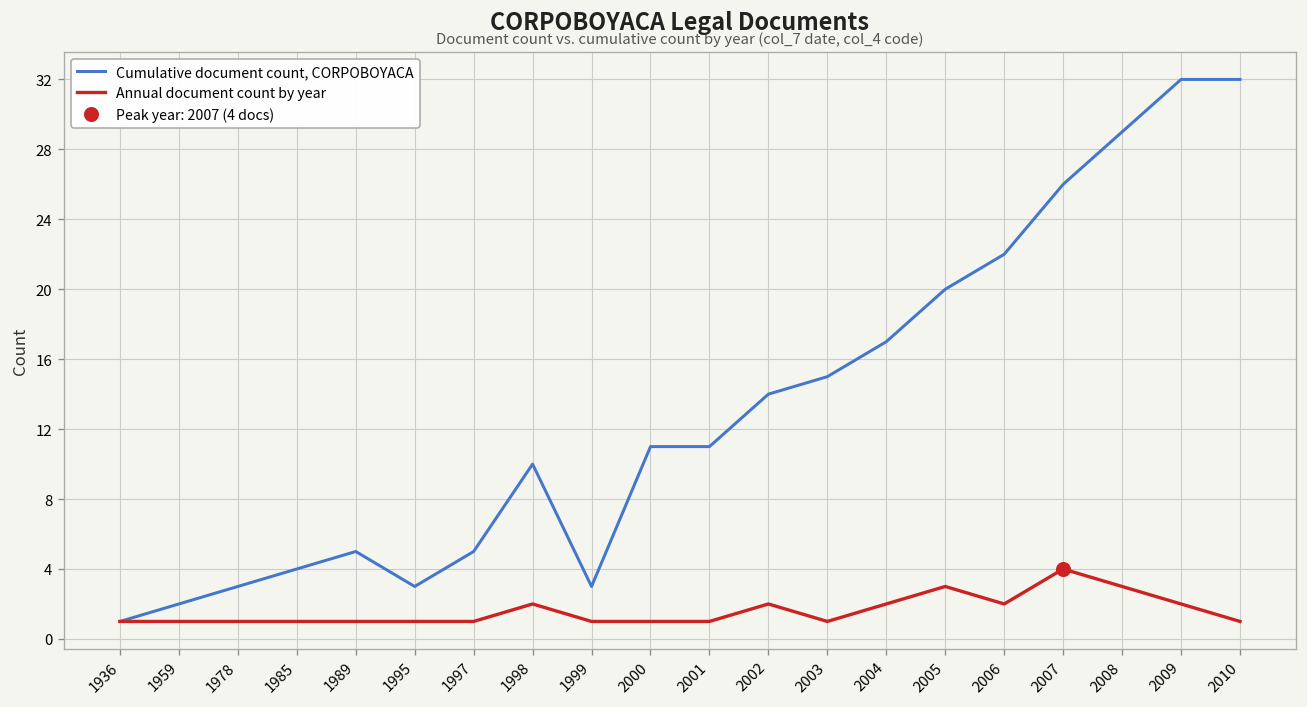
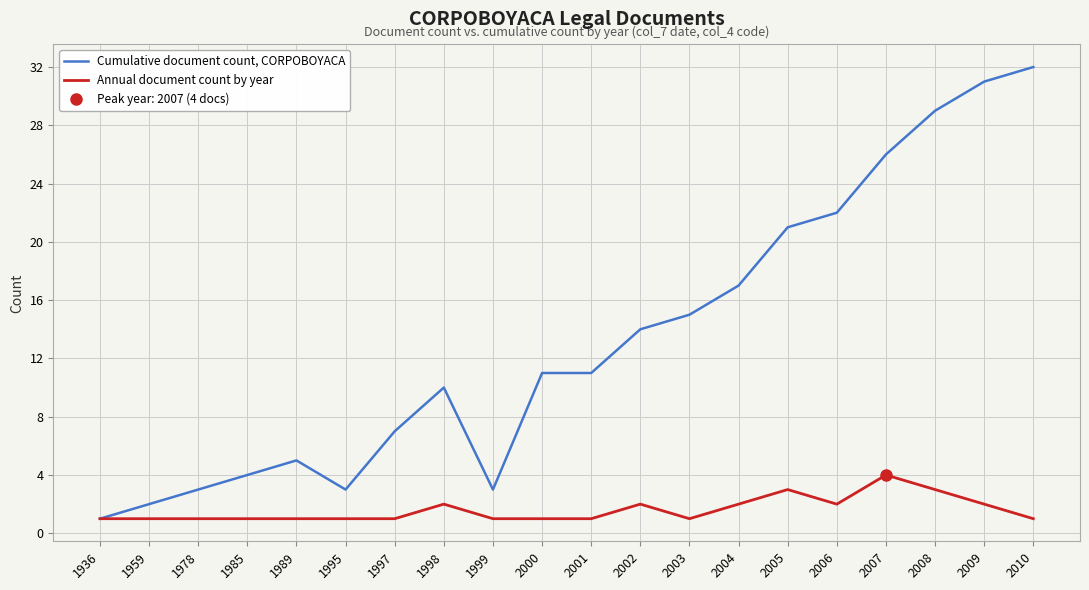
Cumulative document count, CORPOBOYACA, 1997: 5 -> 7
Cumulative document count, CORPOBOYACA, 2005: 20 -> 21
Cumulative document count, CORPOBOYACA, 2009: 32 -> 31
